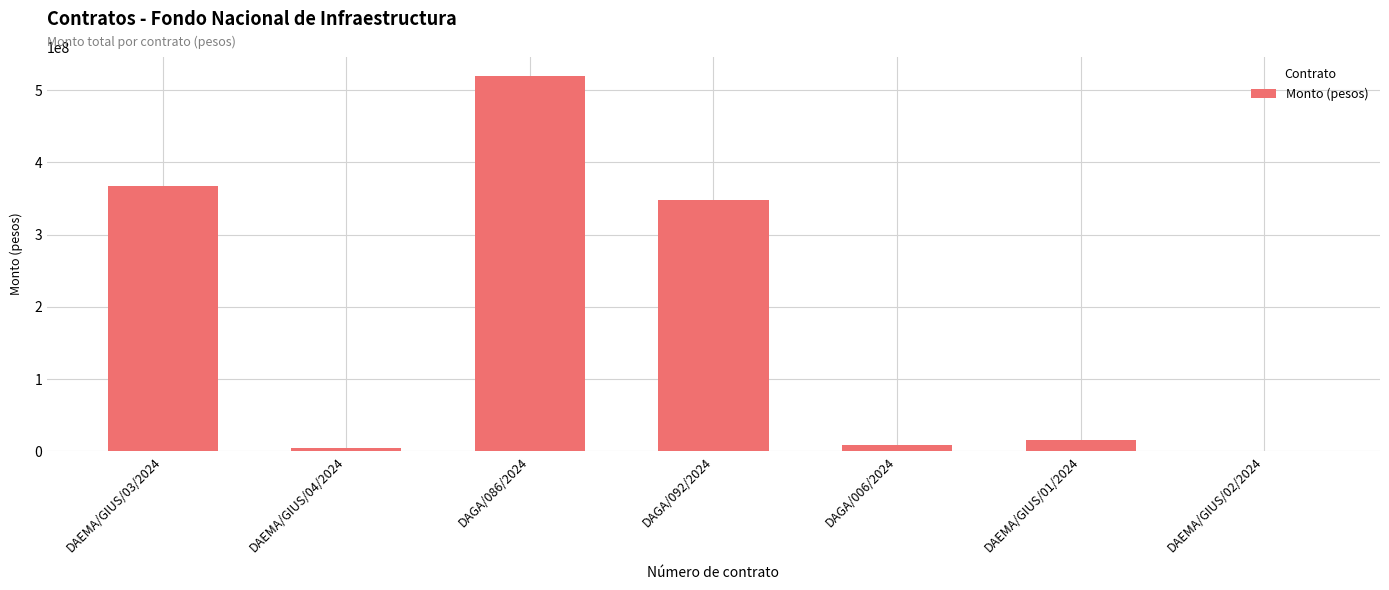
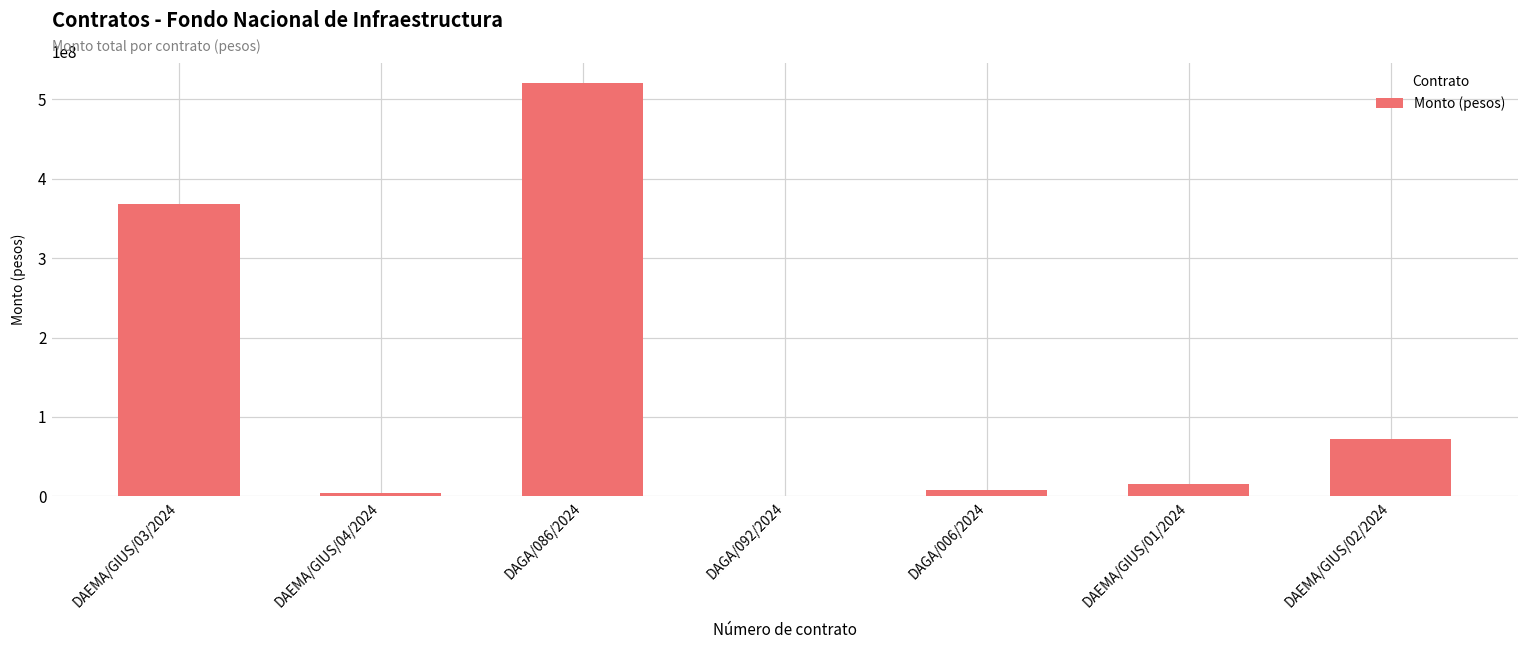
DAGA/092/2024: 350000000 -> 0
DAEMA/GIUS/02/2024: 0 -> 70000000
